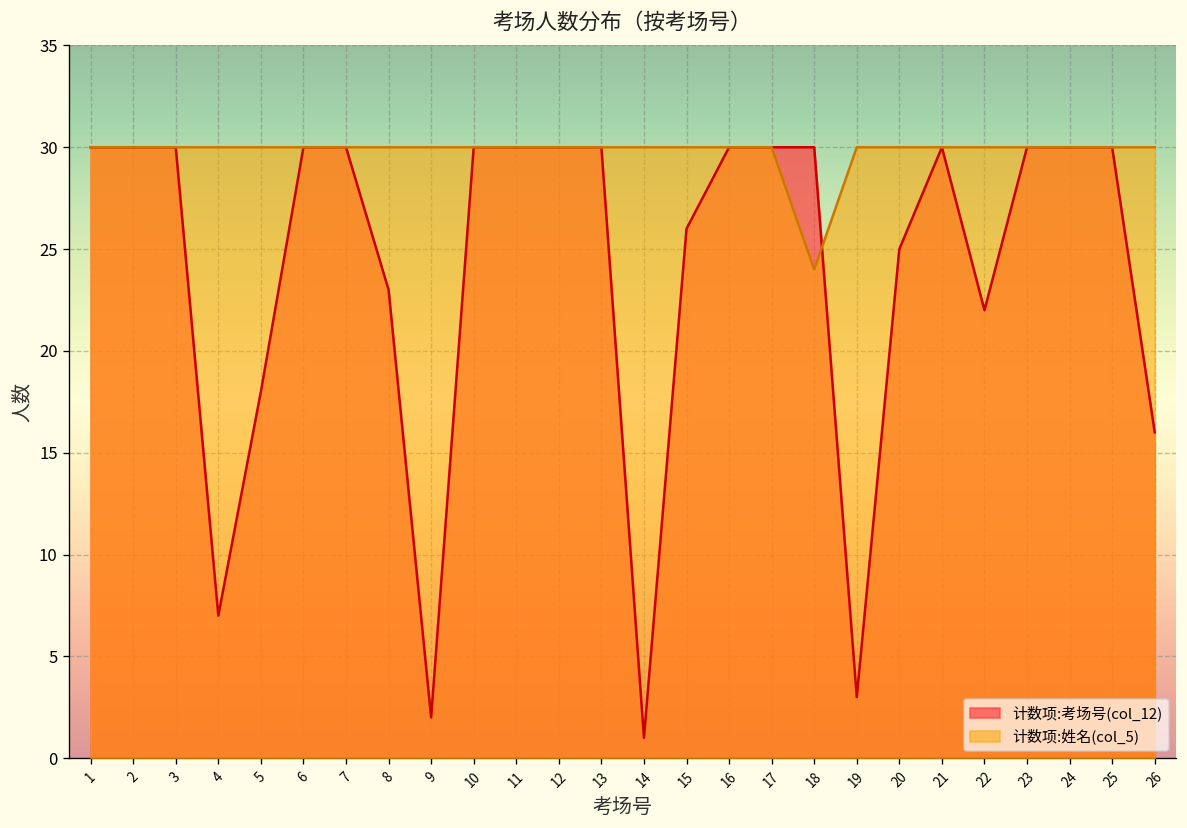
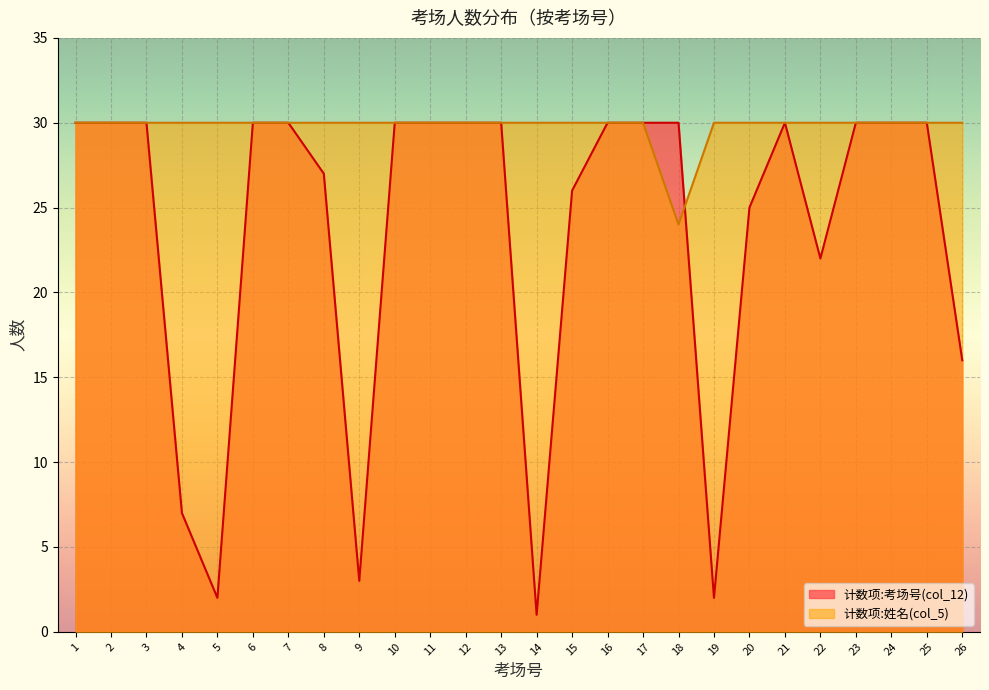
计数项:考场号(col_12), 5: 18 -> 2
计数项:考场号(col_12), 8: 23 -> 27
计数项:考场号(col_12), 9: 2 -> 3
计数项:考场号(col_12), 19: 3 -> 2
